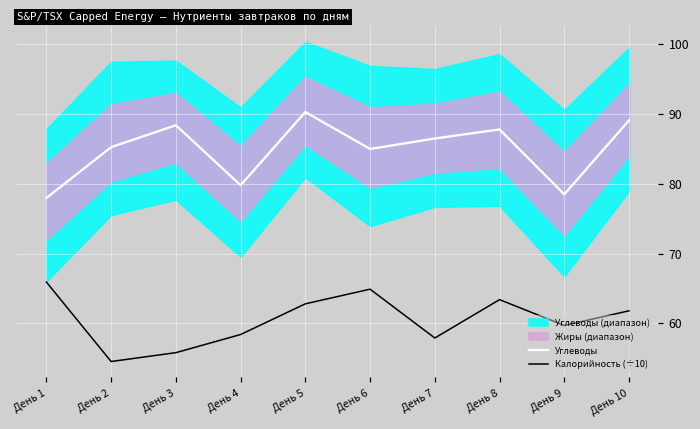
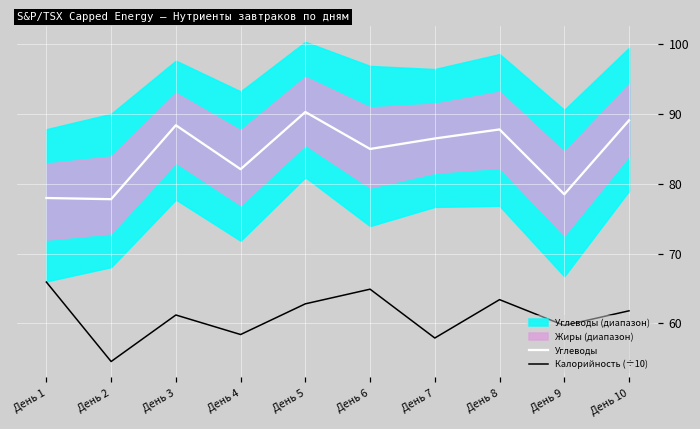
Углеводы, День 2: 85 -> 78
Калорийность (÷10), День 3: 56 -> 61
Углеводы, День 4: 80 -> 82
